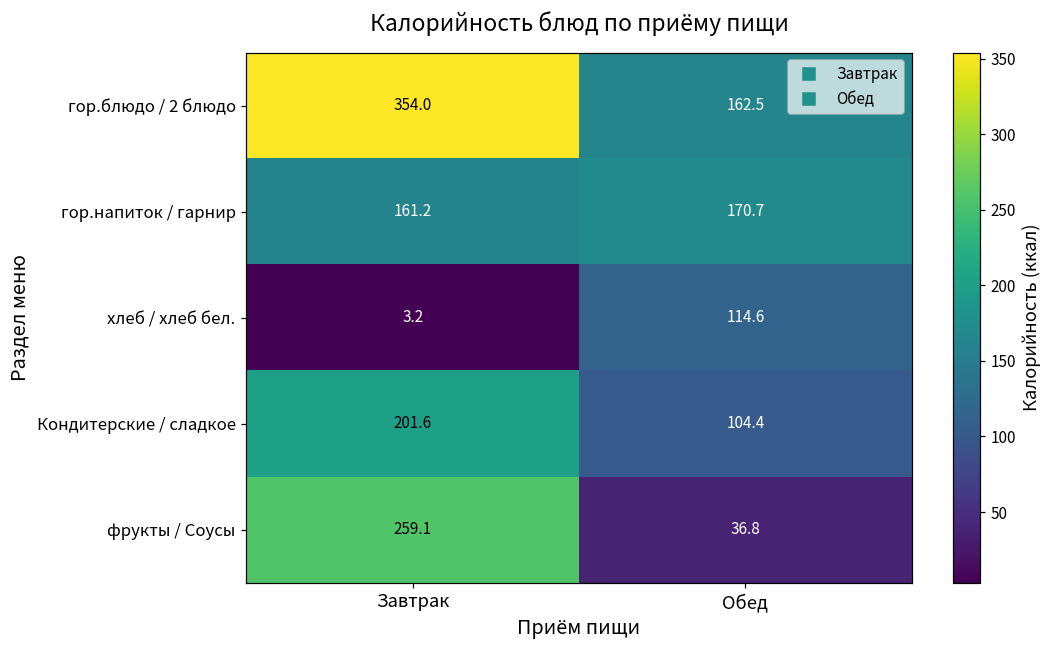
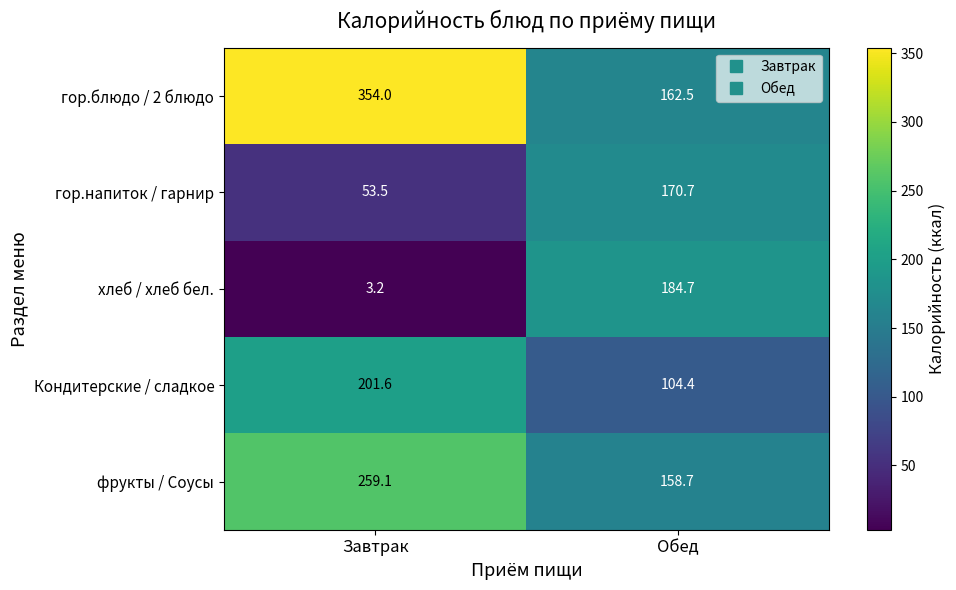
гор.напиток / гарнир, Завтрак: 161.2 -> 53.5
хлеб / хлеб бел., Обед: 114.6 -> 184.7
фрукты / Соусы, Обед: 36.8 -> 158.7
